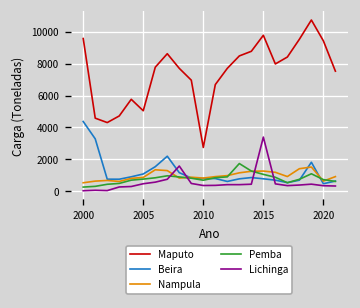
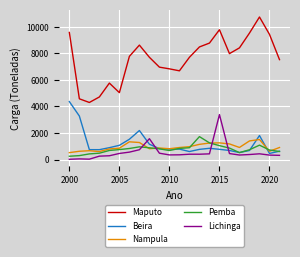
Maputo, 2010: 2700 -> 6800
